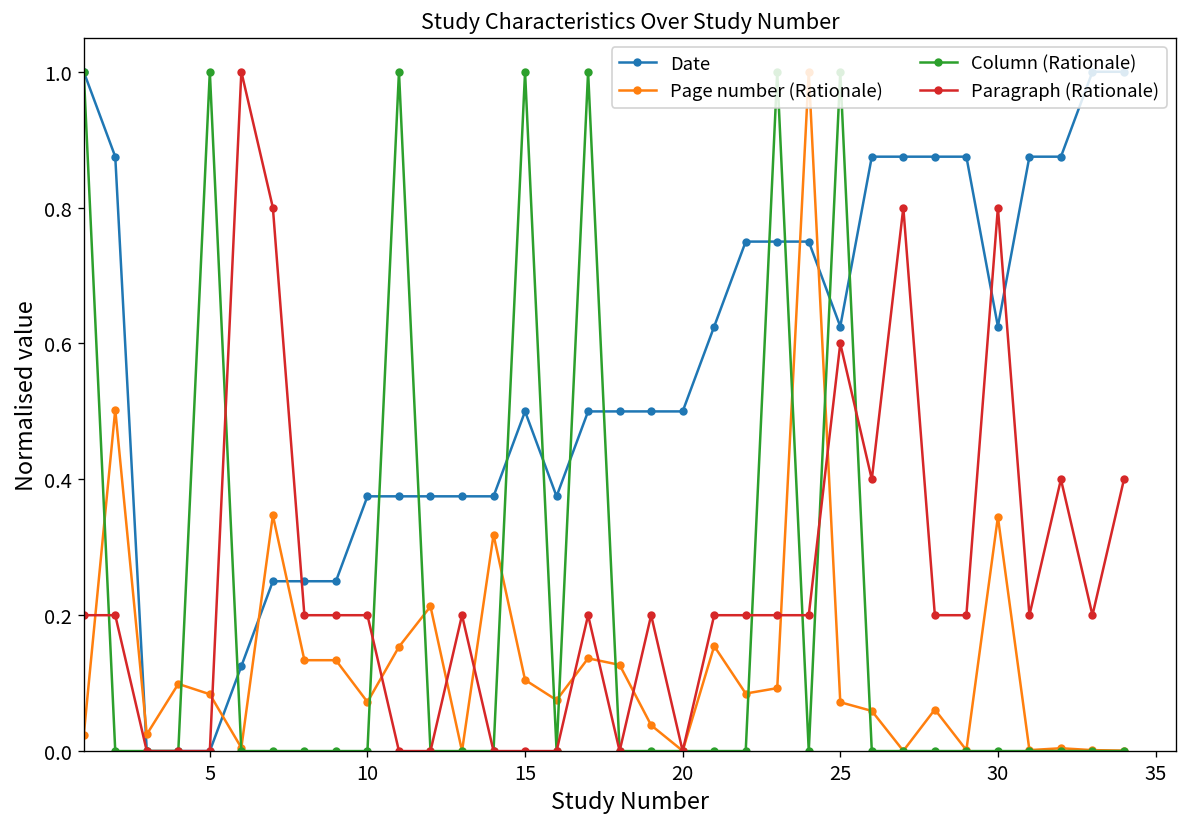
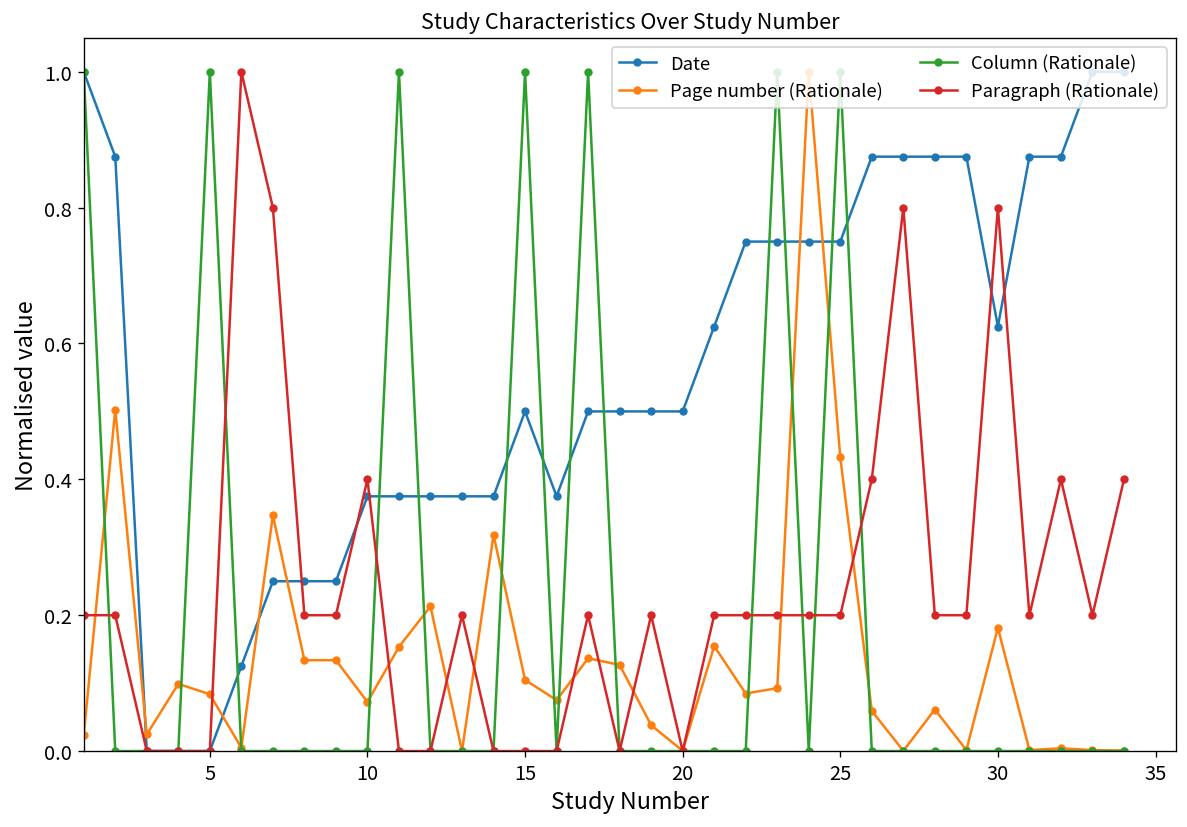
Paragraph (Rationale), 10: 0.20 -> 0.40
Date, 25: 0.63 -> 0.75
Page number (Rationale), 25: 0.07 -> 0.43
Paragraph (Rationale), 25: 0.60 -> 0.20
Page number (Rationale), 30: 0.34 -> 0.18
